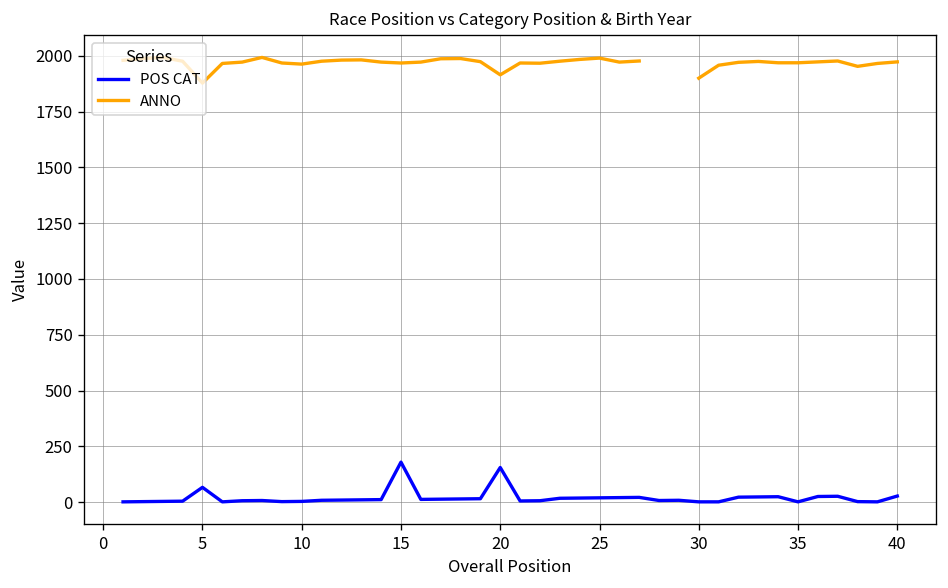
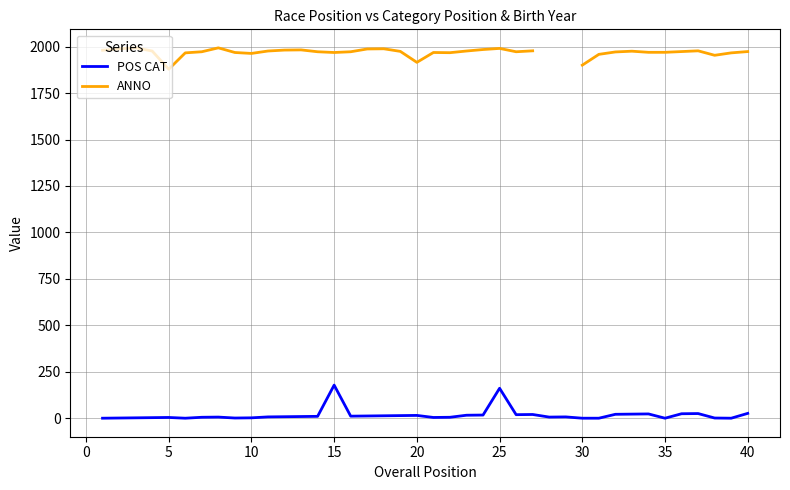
POS CAT, 5: 70 -> 10
POS CAT, 20: 160 -> 20
POS CAT, 25: 20 -> 160
